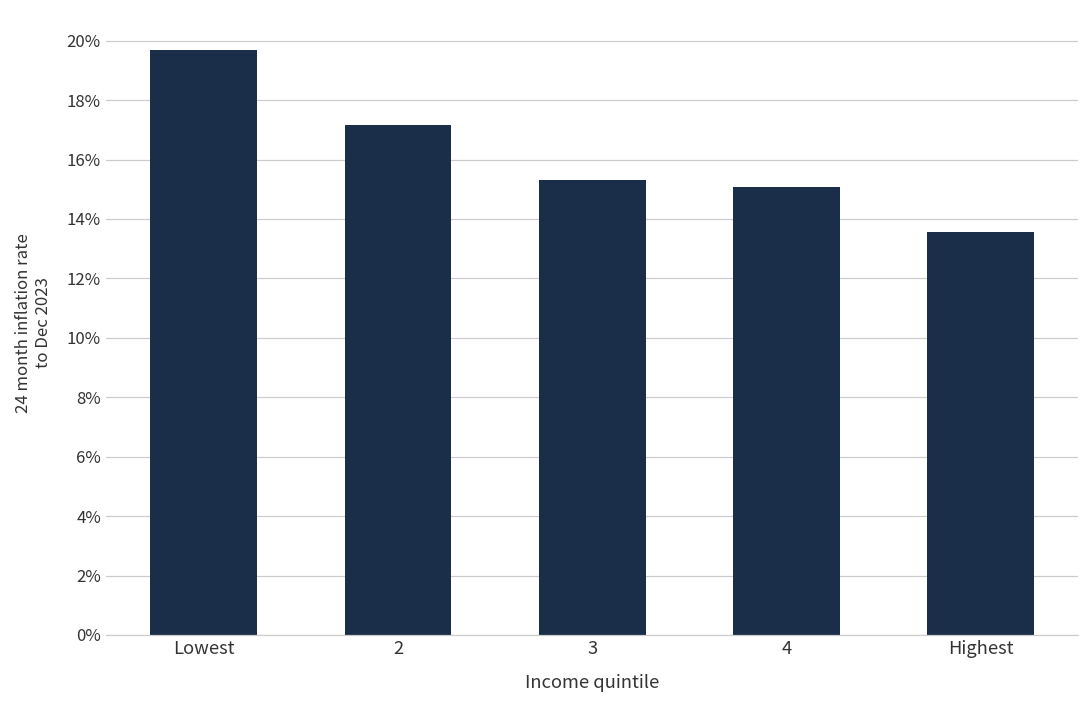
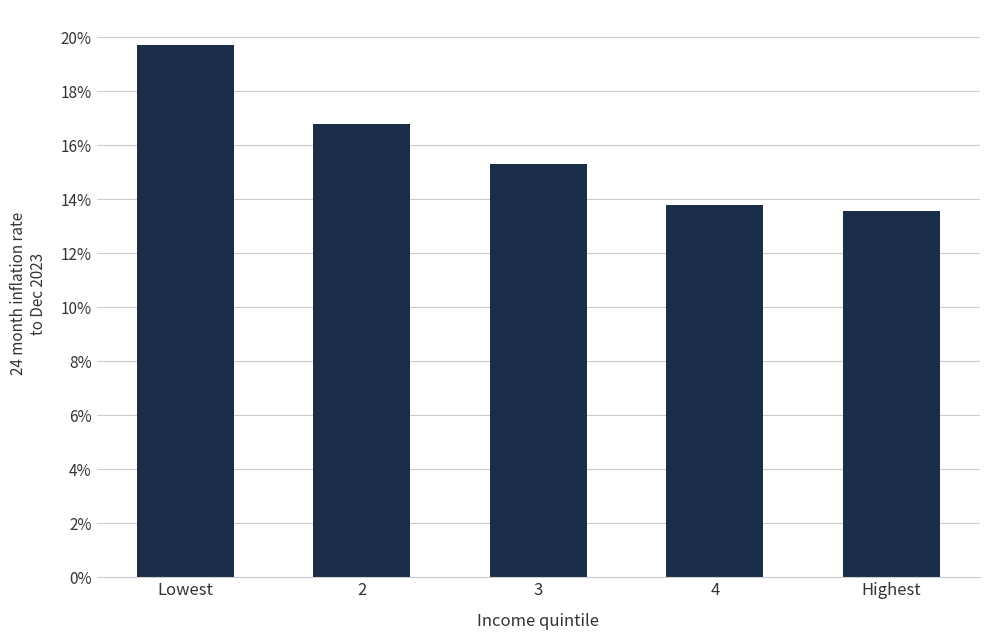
2: 17.2% -> 16.8%
4: 15.1% -> 13.8%
